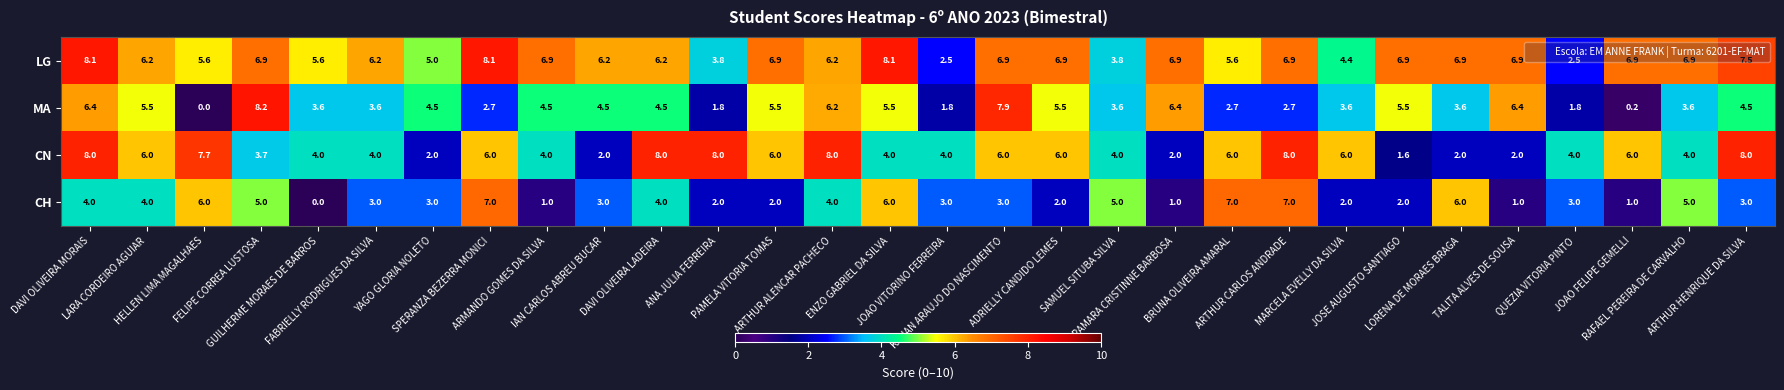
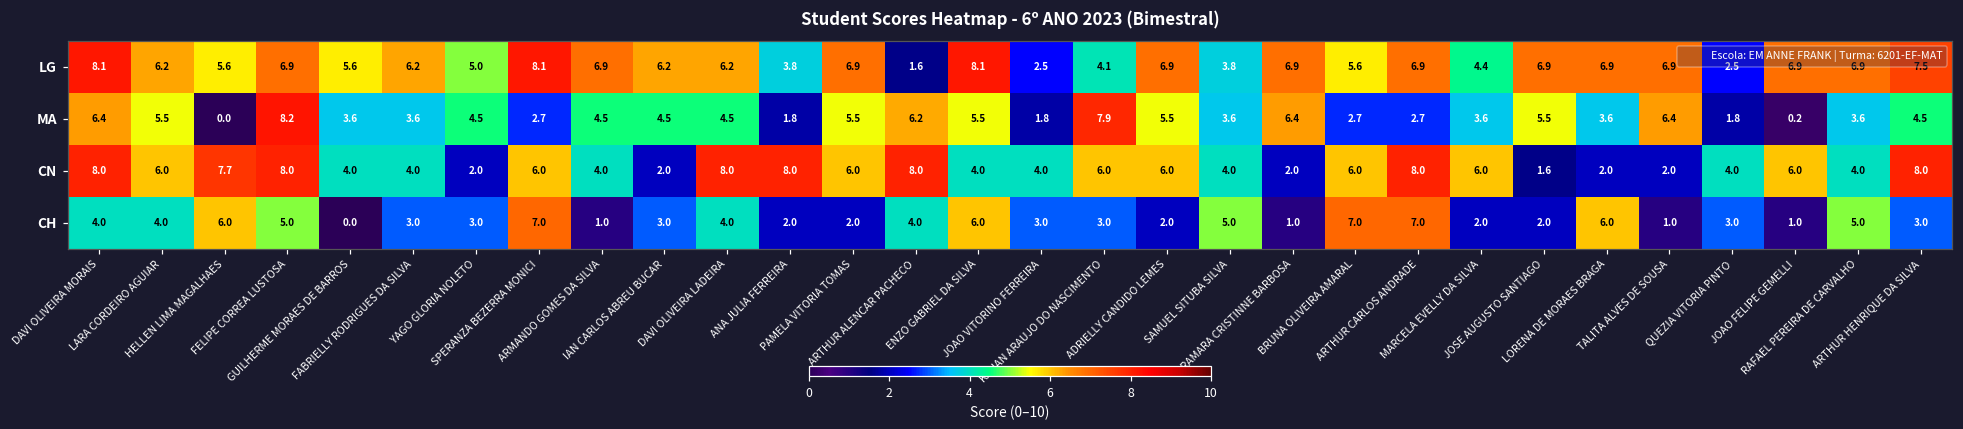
LG, ARTHUR ALENCAR PACHECO: 6.2 -> 1.6
LG, KAUAN ARAUJO DO NASCIMENTO: 6.9 -> 4.1
CN, FELIPE CORREA LUSTOSA: 3.7 -> 8.0
